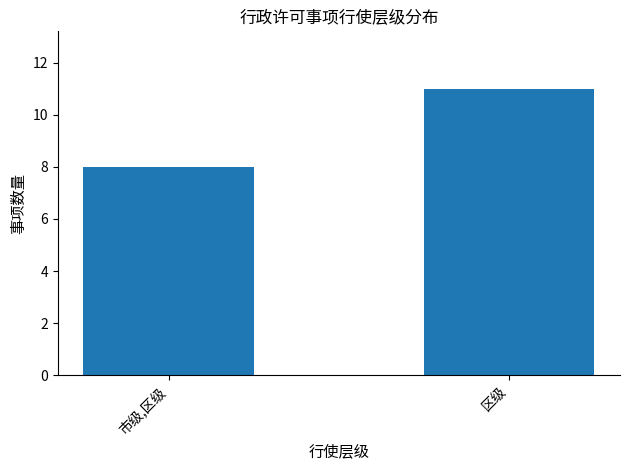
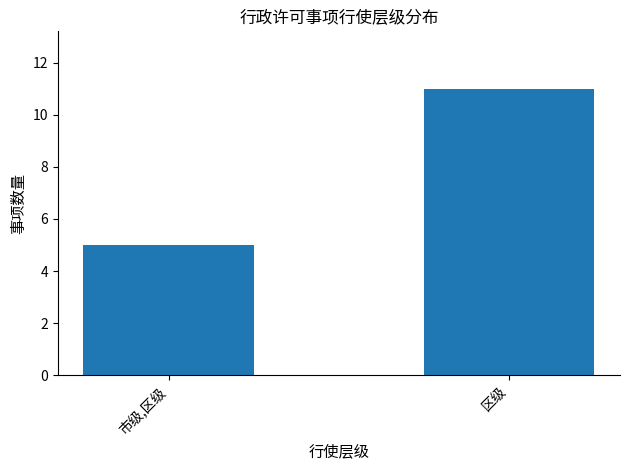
市级,区级: 8 -> 5
